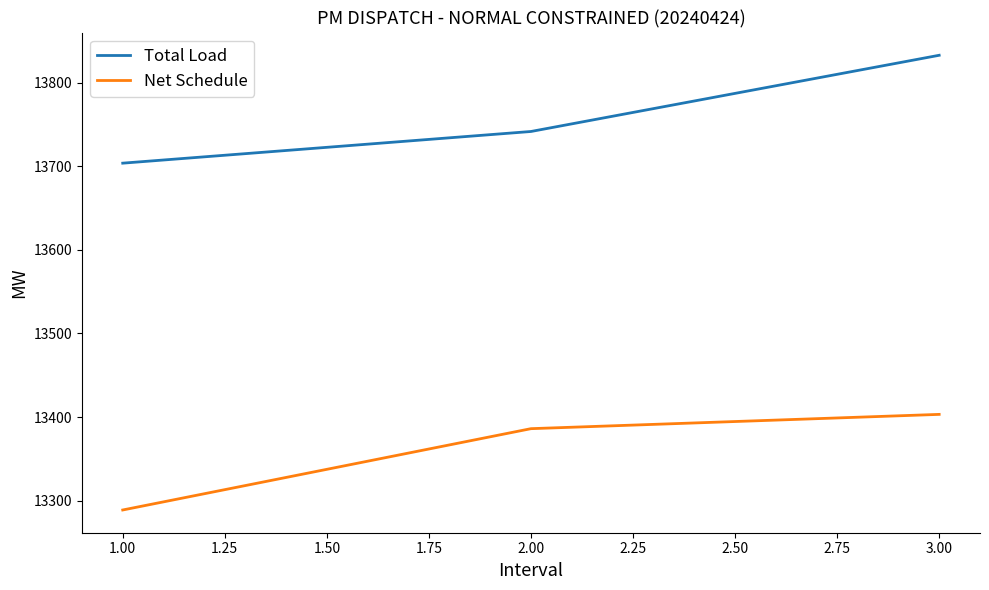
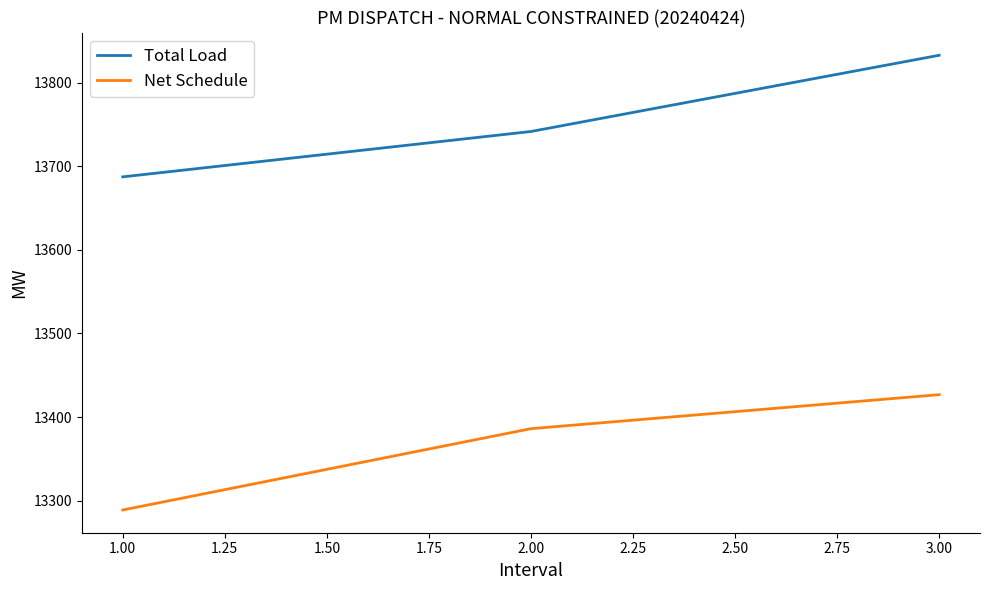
Total Load, 1.00: 13700 -> 13690
Net Schedule, 3.00: 13400 -> 13430
